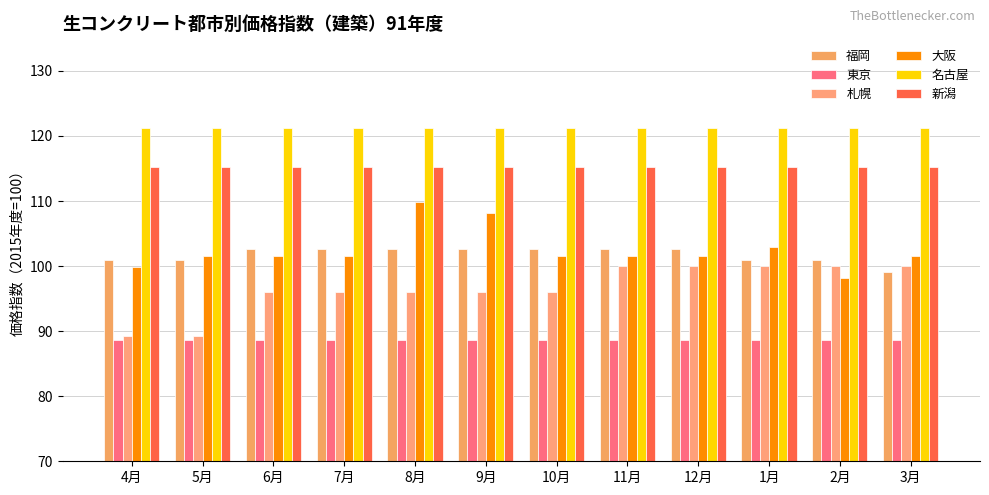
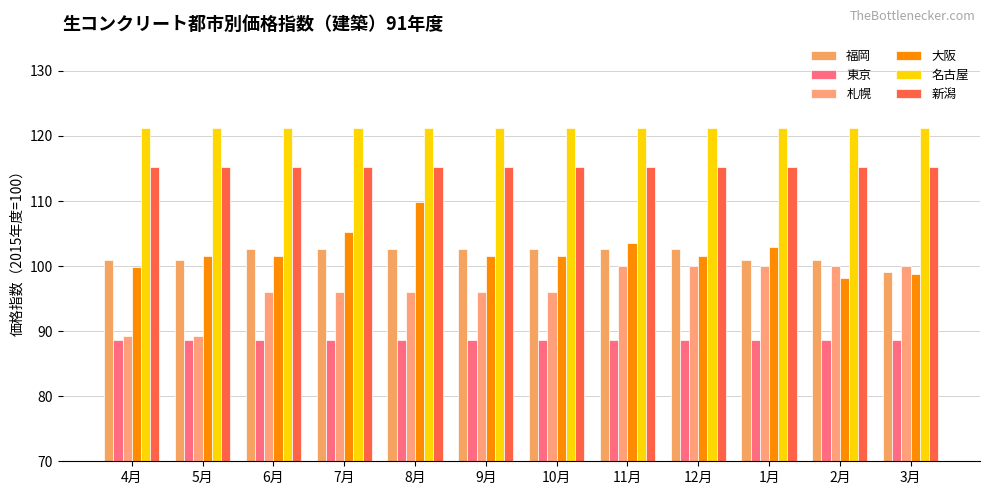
大阪, 7月: 102 -> 105
大阪, 9月: 108 -> 102
大阪, 11月: 102 -> 104
大阪, 3月: 102 -> 99
